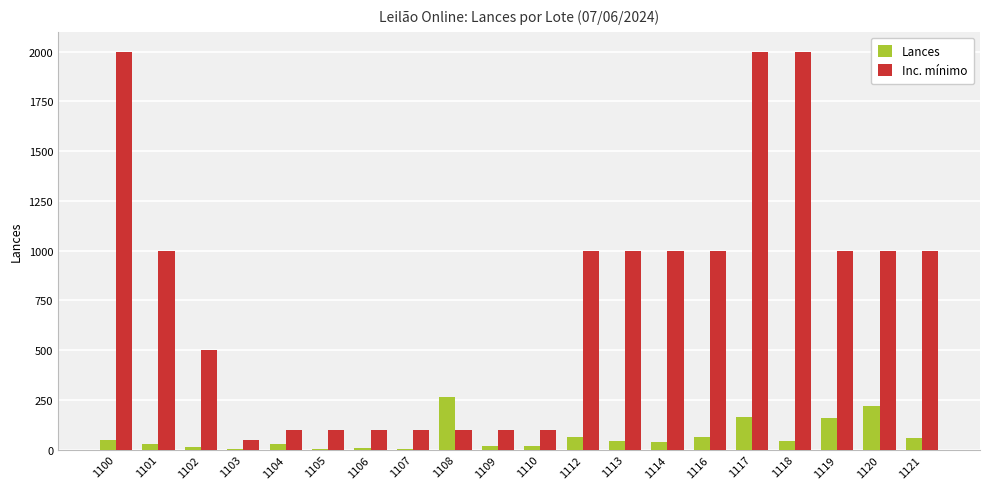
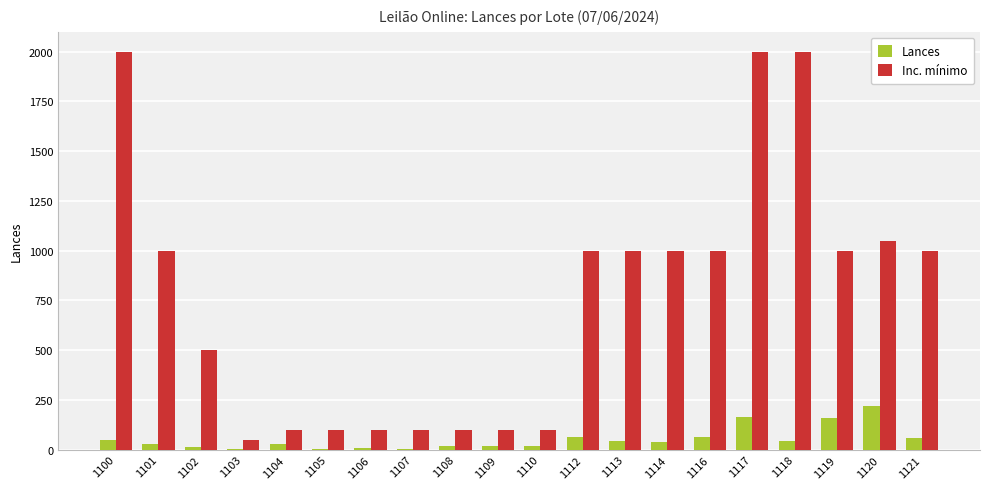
Lances, 1108: 260 -> 20
Inc. mínimo, 1120: 1000 -> 1050
